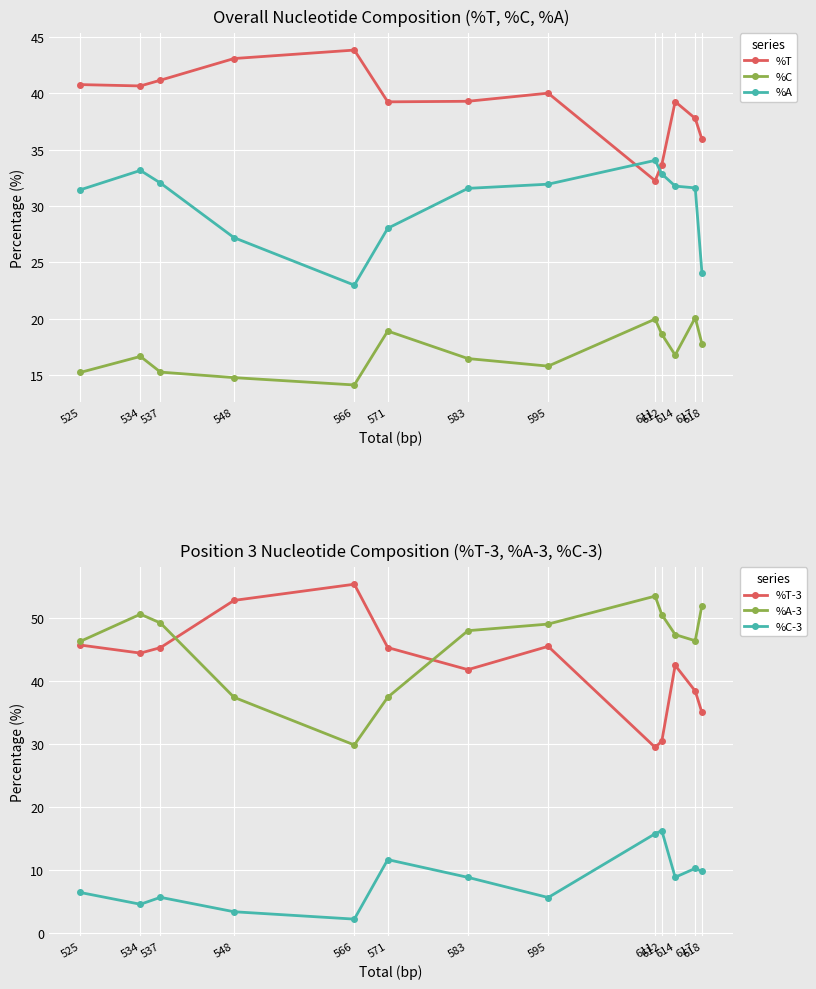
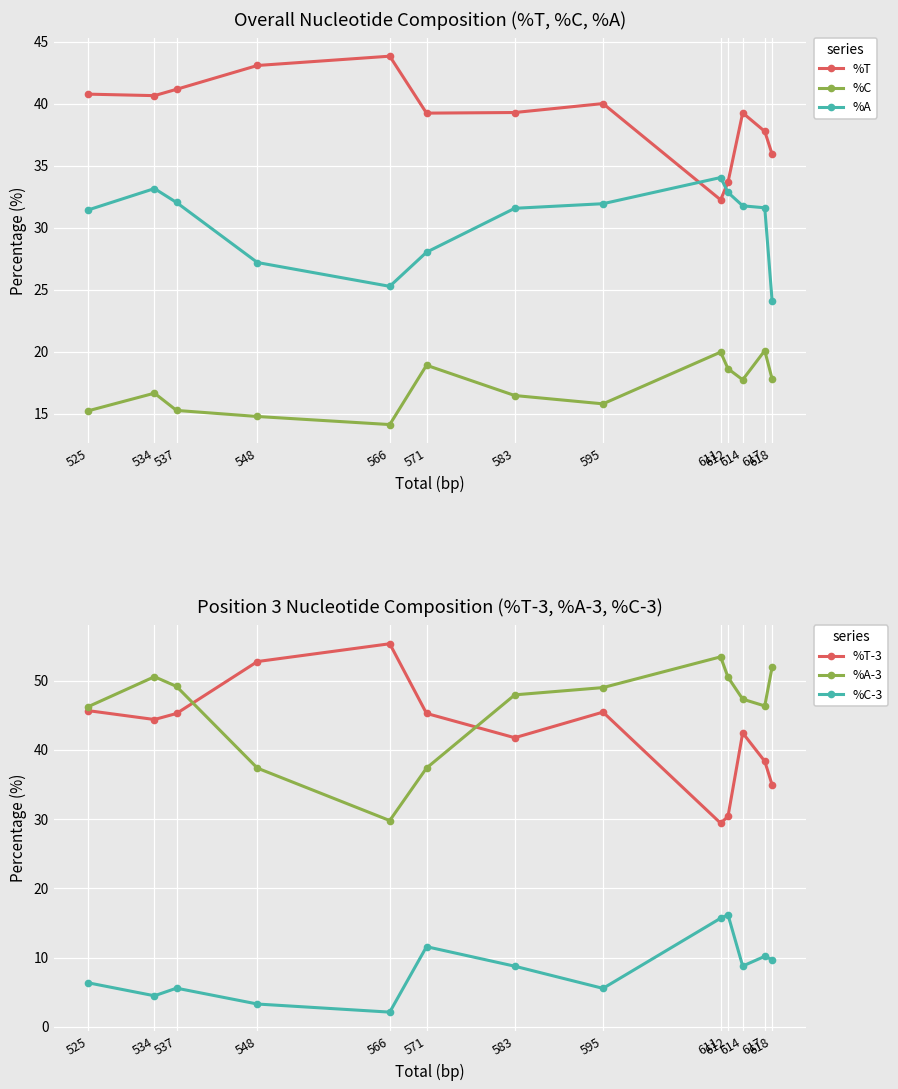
Overall Nucleotide Composition (%T, %C, %A), %A, 566: 23.0 -> 25.3
Overall Nucleotide Composition (%T, %C, %A), %C, 614: 16.8 -> 17.7
